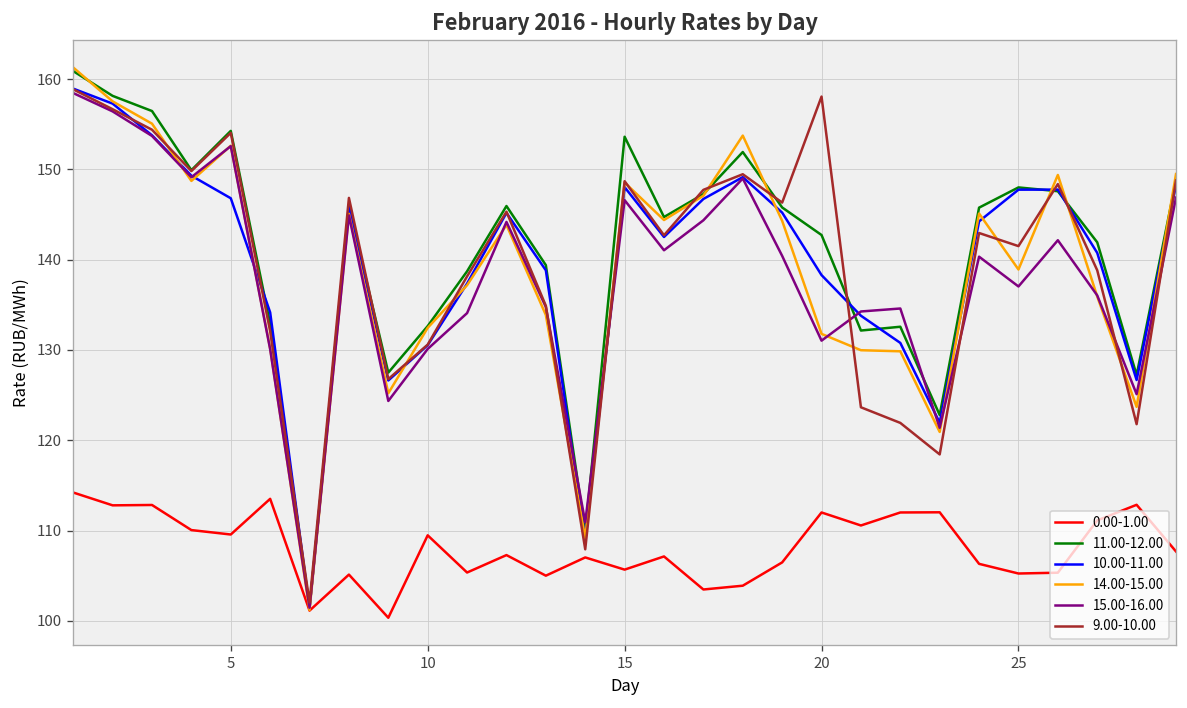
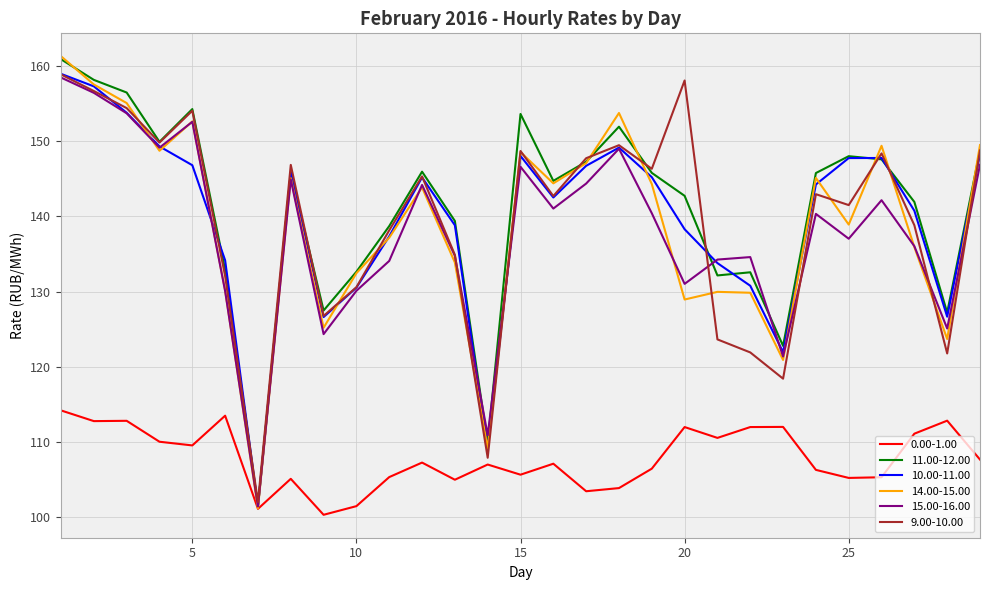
0.00-1.00, 10: 109 -> 101
14.00-15.00, 20: 132 -> 129
